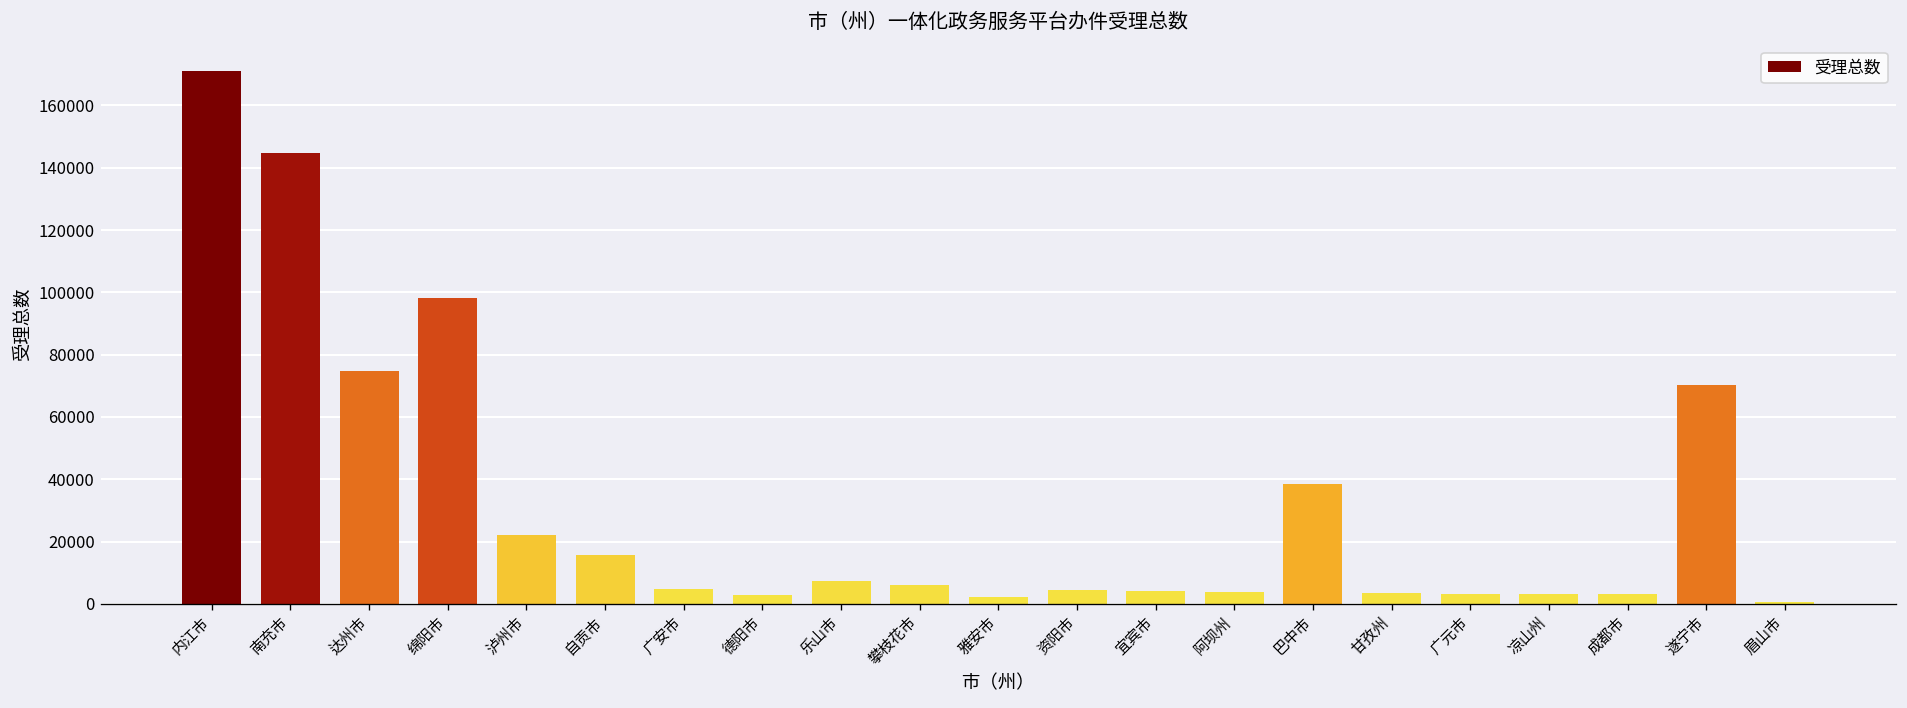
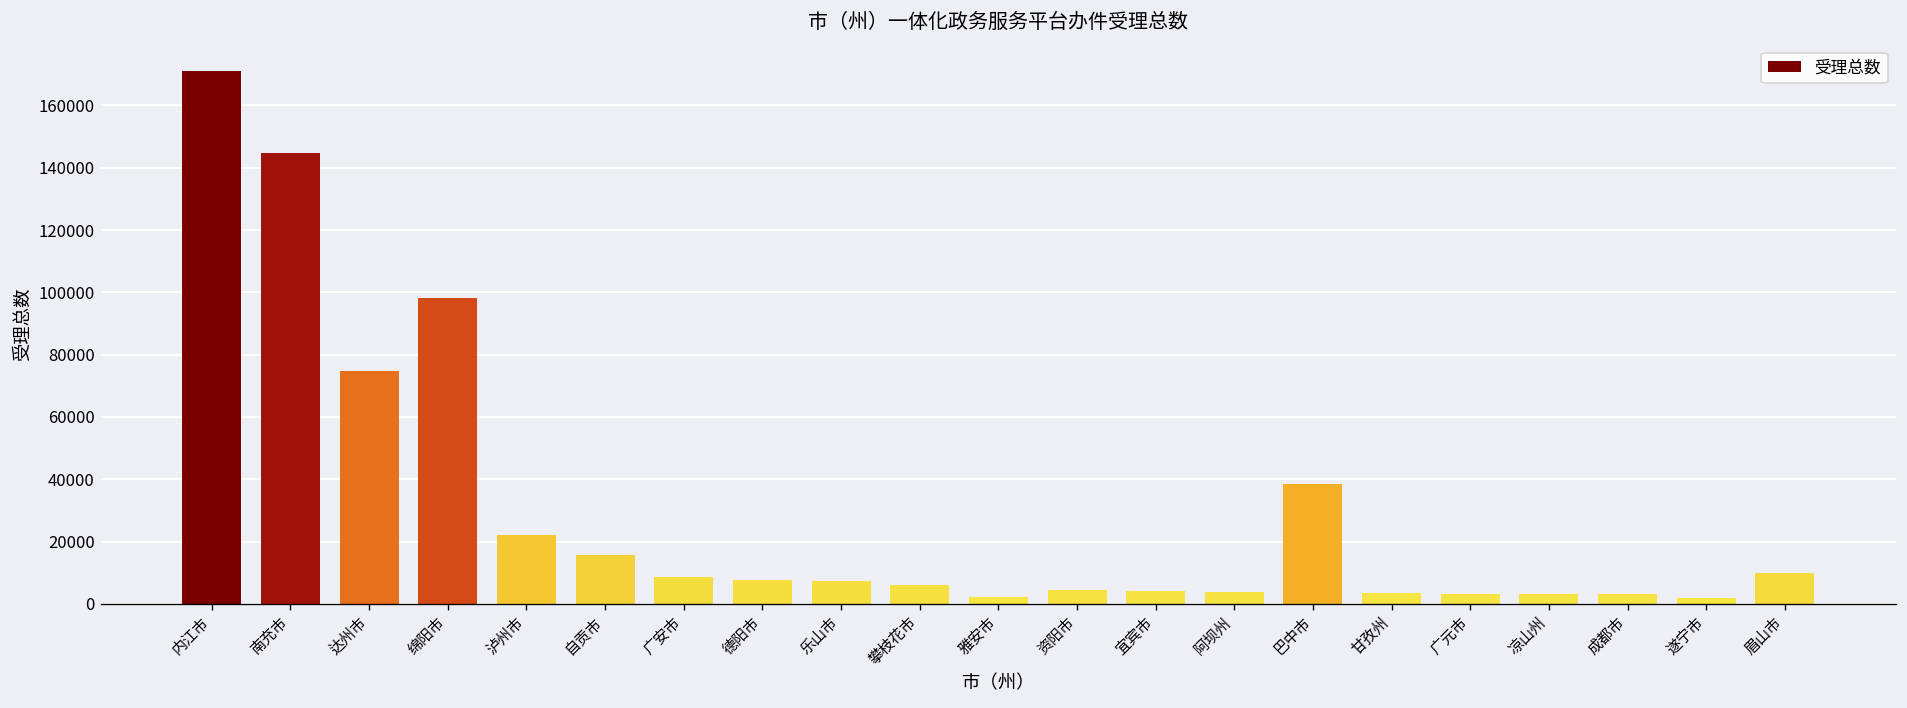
广安市: 5000 -> 9000
德阳市: 3000 -> 7000
遂宁市: 70000 -> 2000
眉山市: 1000 -> 10000
